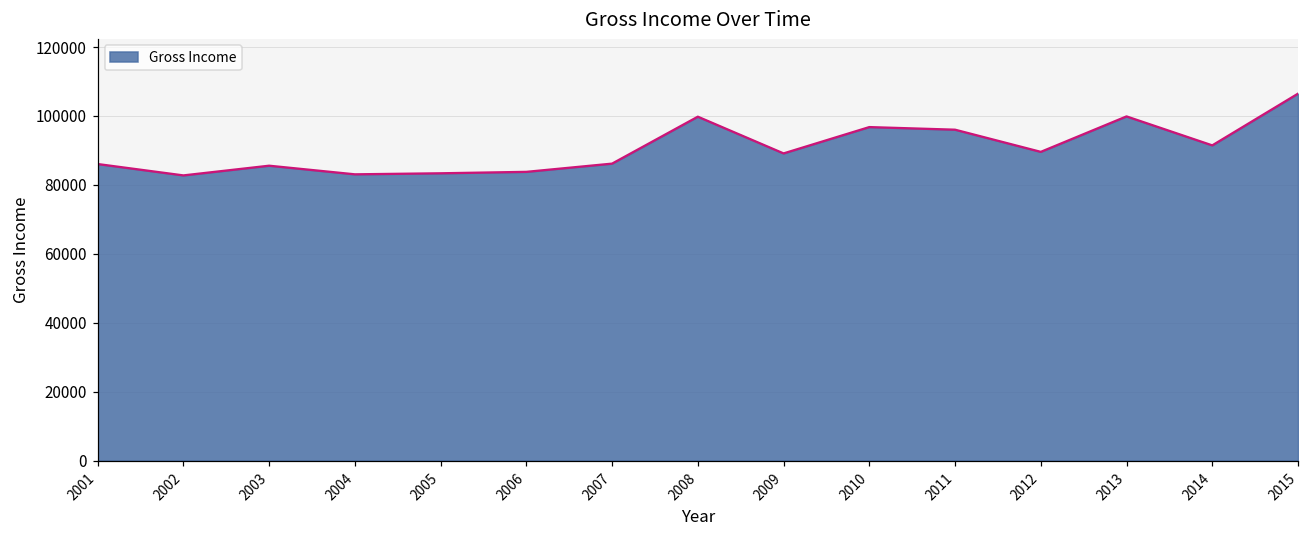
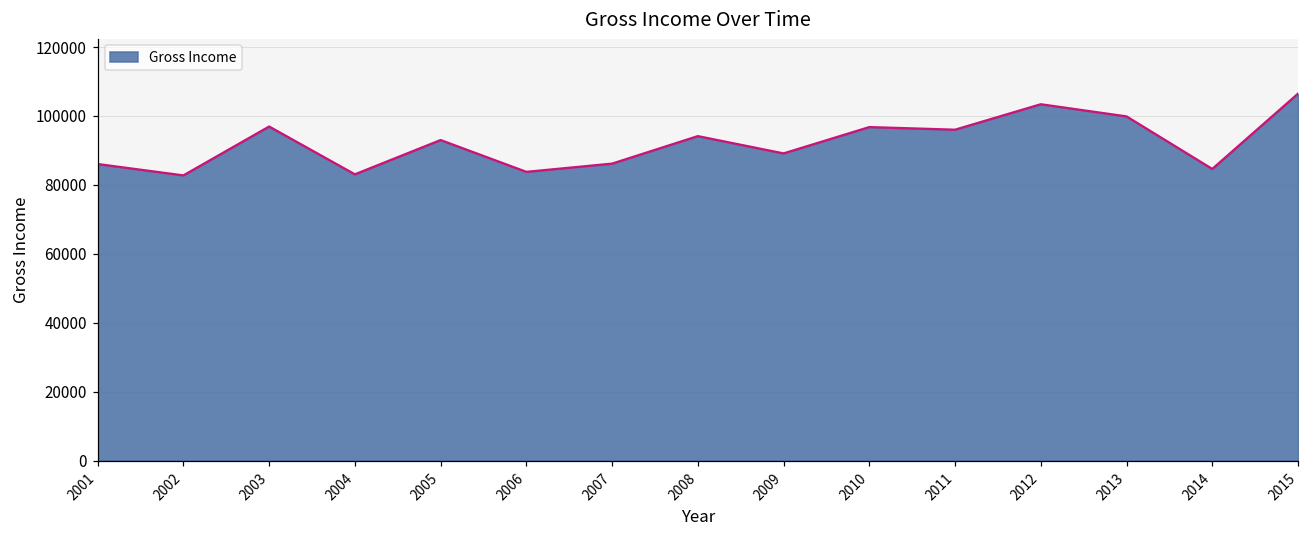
2003: 86000 -> 97000
2005: 83000 -> 93000
2008: 100000 -> 94000
2012: 90000 -> 103000
2014: 91000 -> 85000
